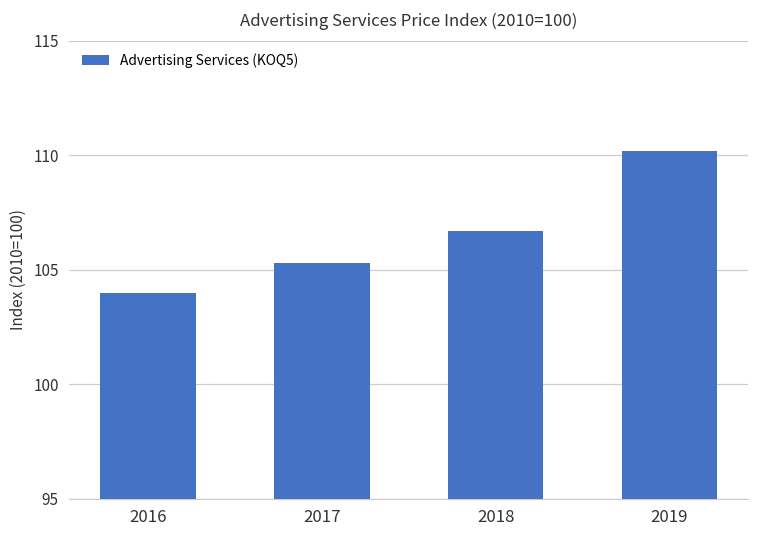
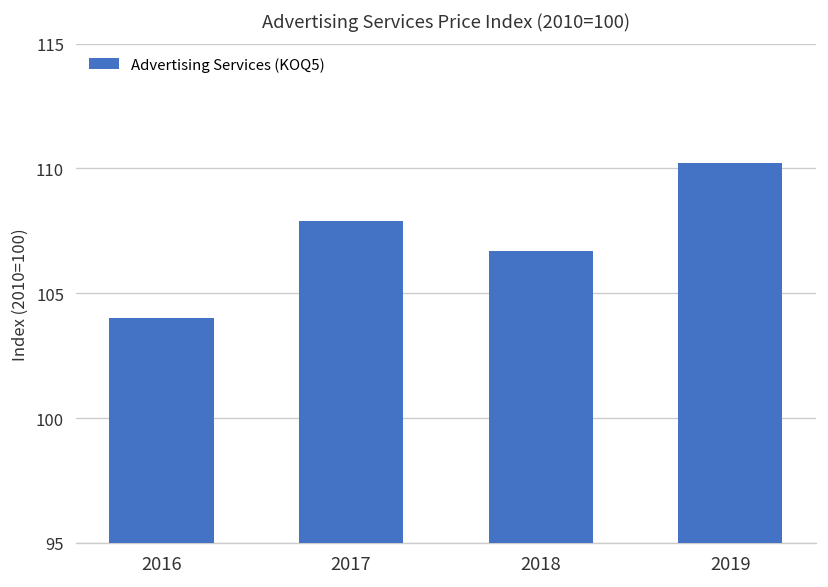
2017: 105.3 -> 107.9
